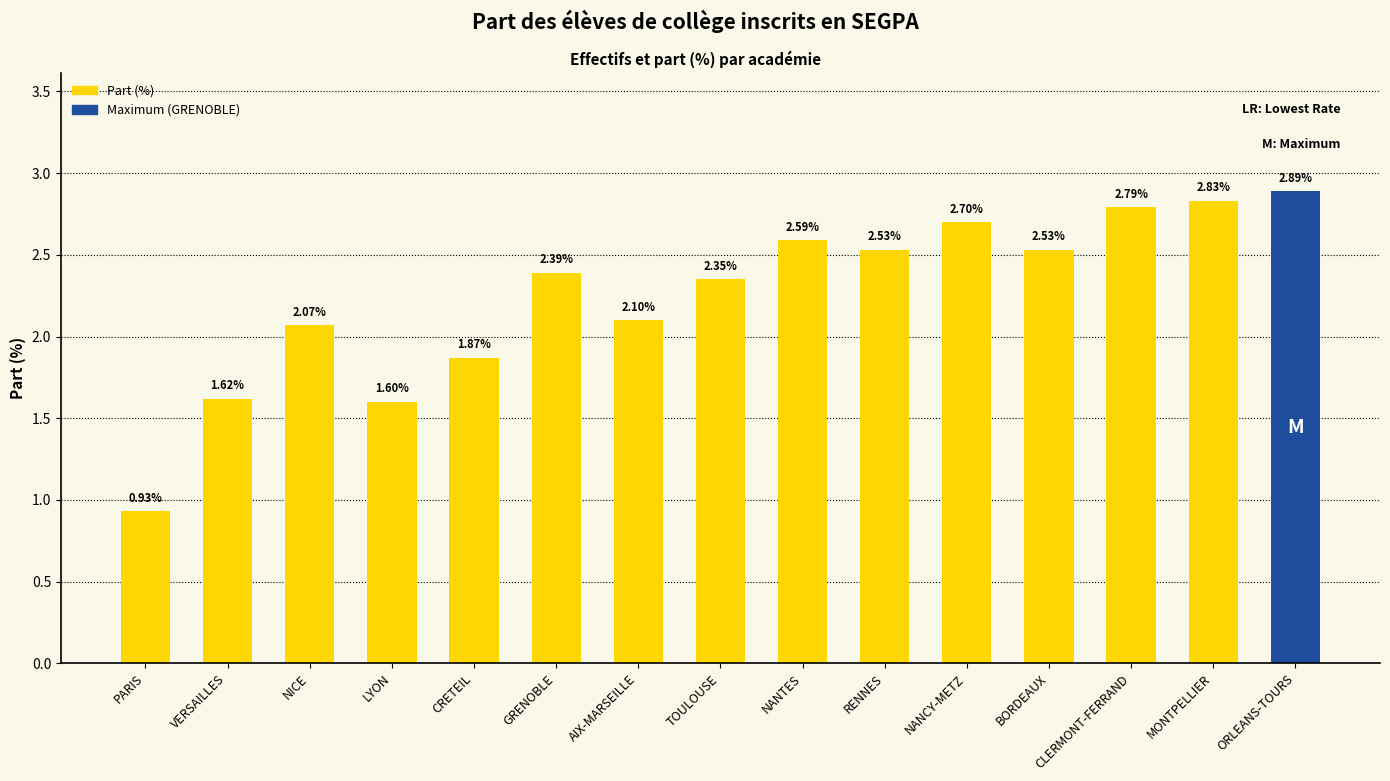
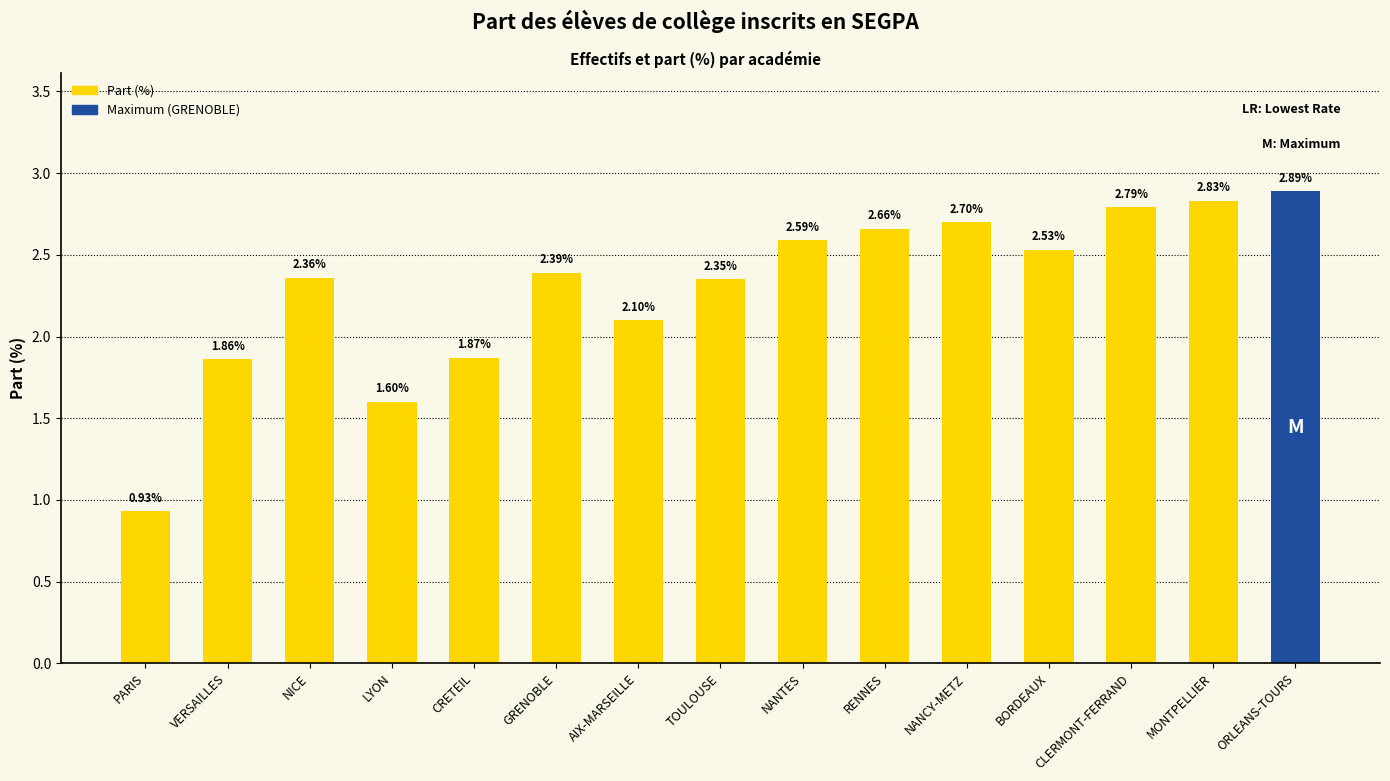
VERSAILLES: 1.62% -> 1.86%
NICE: 2.07% -> 2.36%
RENNES: 2.53% -> 2.66%
